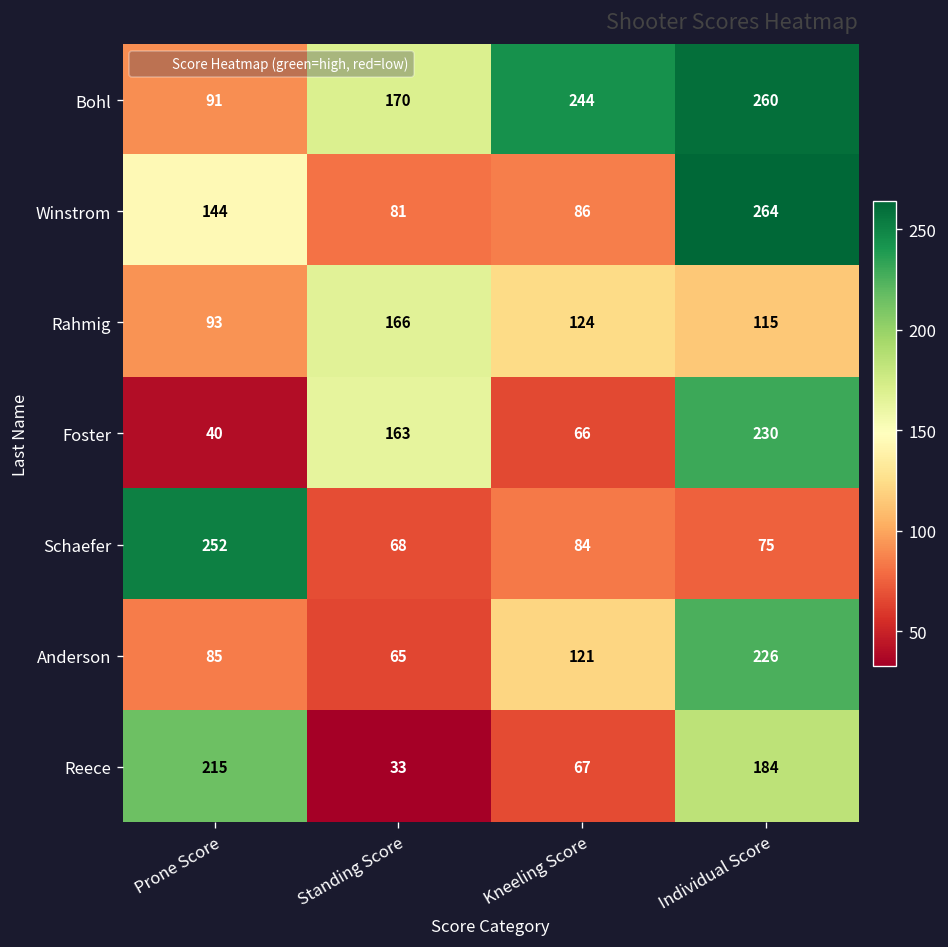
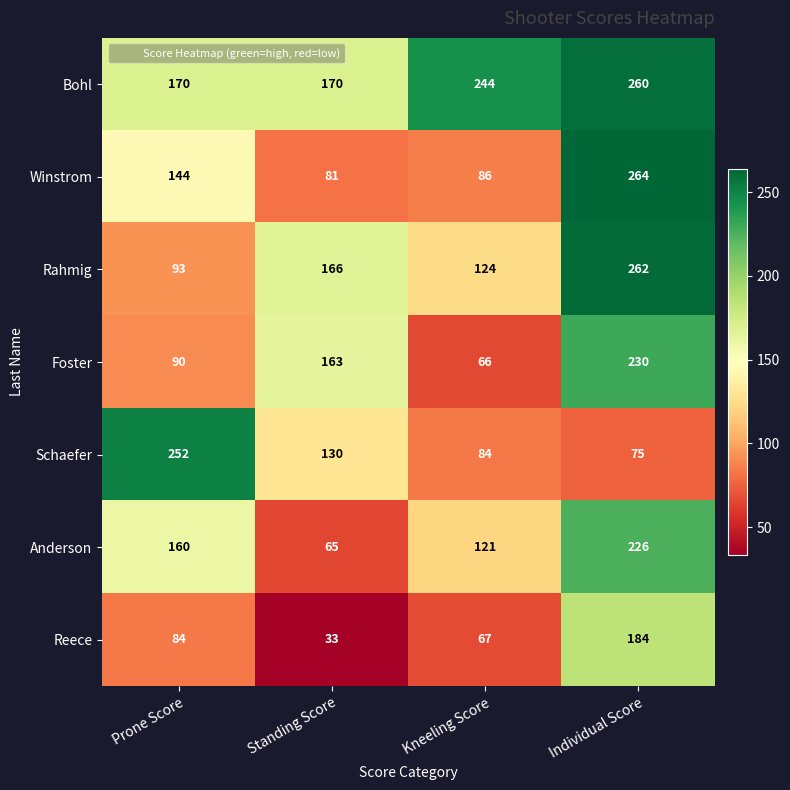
Bohl, Prone Score: 91 -> 170
Rahmig, Individual Score: 115 -> 262
Foster, Prone Score: 40 -> 90
Schaefer, Standing Score: 68 -> 130
Anderson, Prone Score: 85 -> 160
Reece, Prone Score: 215 -> 84
